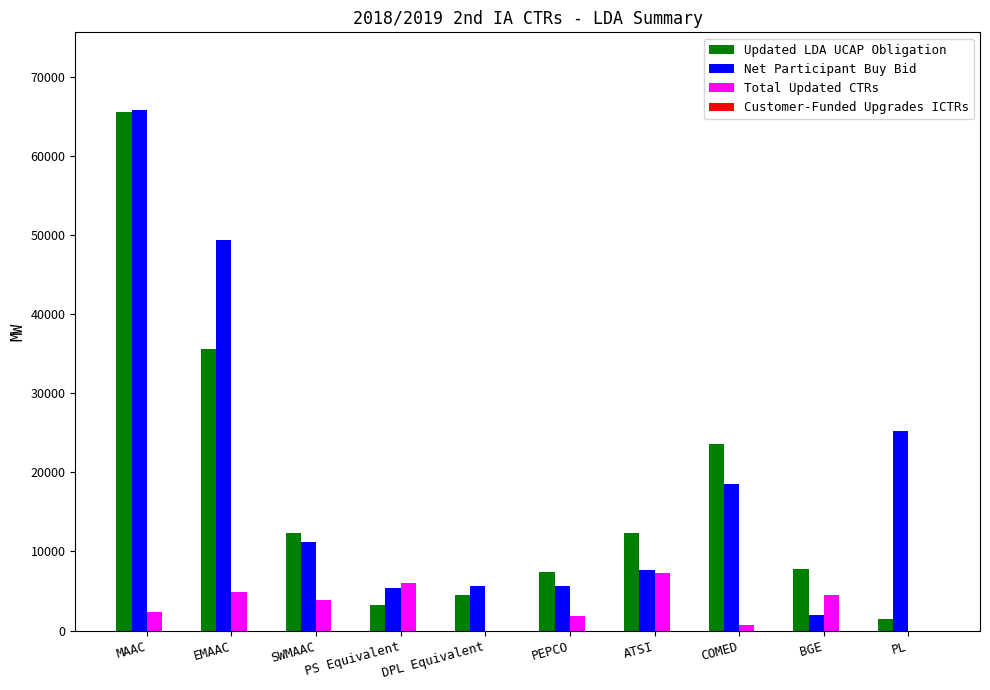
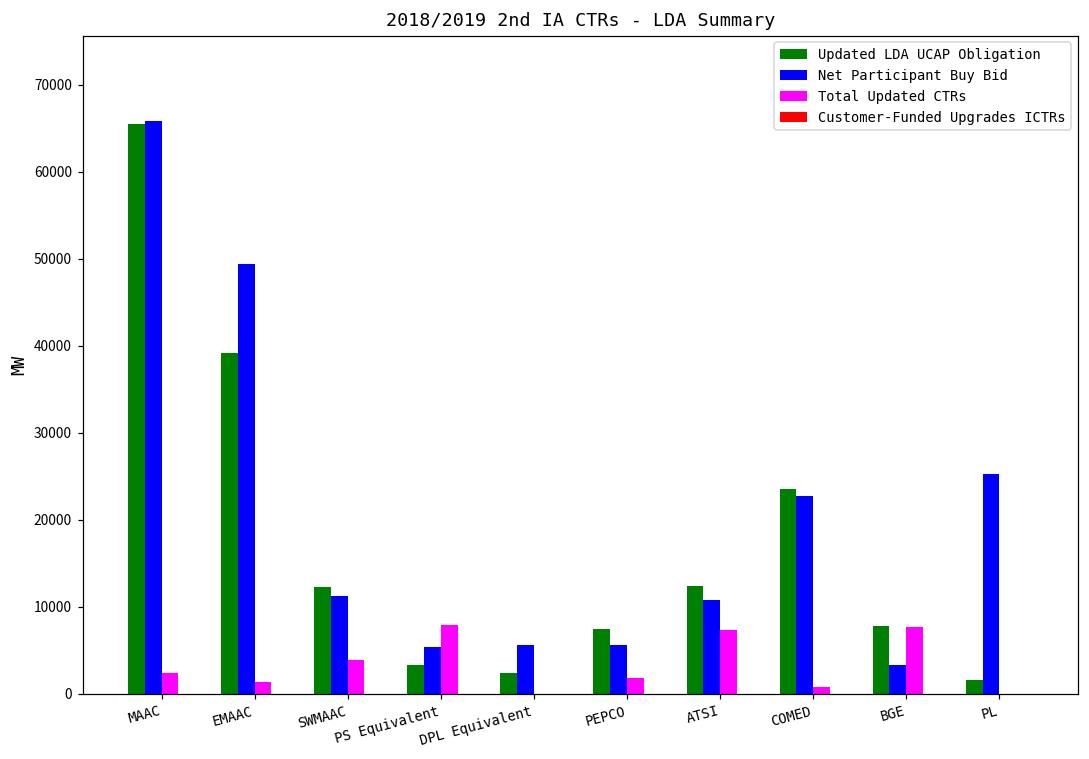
Updated LDA UCAP Obligation, EMAAC: 36000 -> 39000
Total Updated CTRs, EMAAC: 5000 -> 1000
Total Updated CTRs, PS Equivalent: 6000 -> 8000
Updated LDA UCAP Obligation, DPL Equivalent: 5000 -> 2000
Net Participant Buy Bid, ATSI: 8000 -> 11000
Net Participant Buy Bid, COMED: 18000 -> 23000
Net Participant Buy Bid, BGE: 2000 -> 3000
Total Updated CTRs, BGE: 4000 -> 8000
